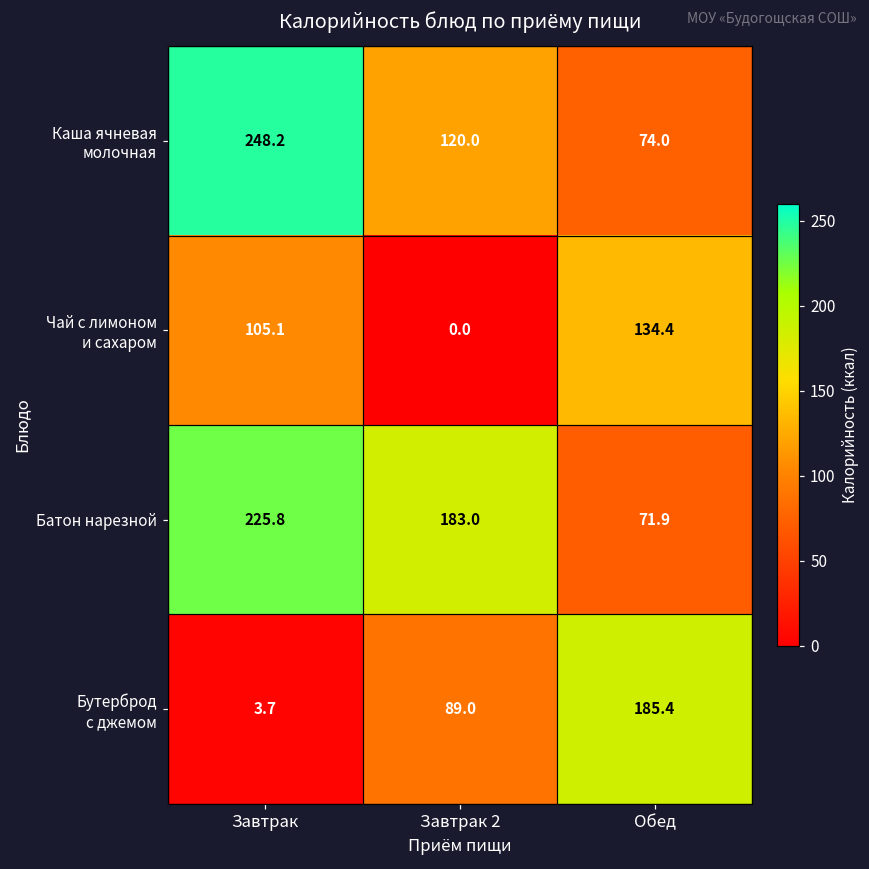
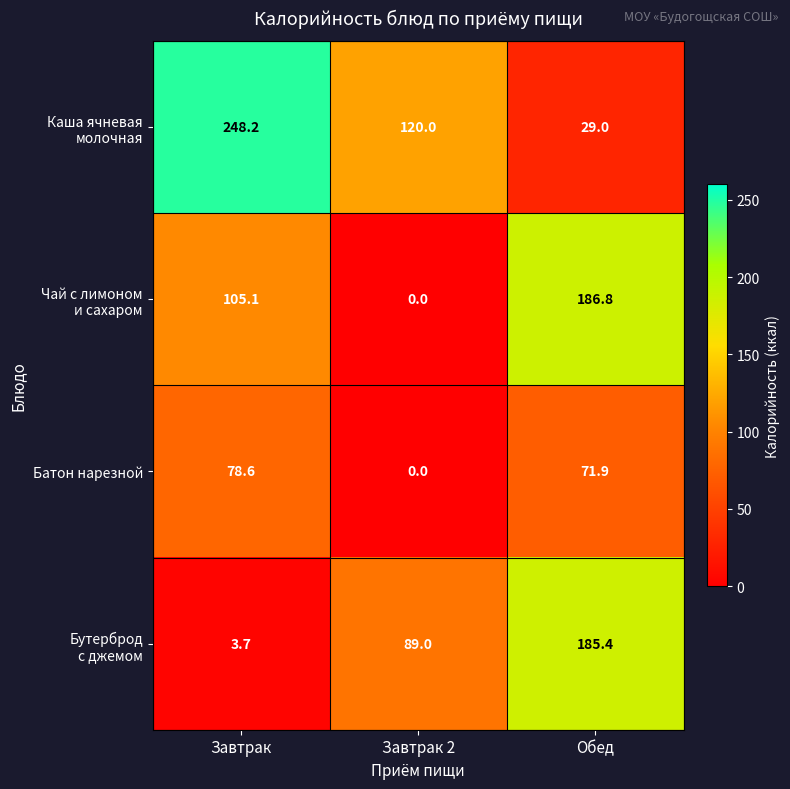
Каша ячневая молочная, Обед: 74.0 -> 29.0
Чай с лимоном и сахаром, Обед: 134.4 -> 186.8
Батон нарезной, Завтрак: 225.8 -> 78.6
Батон нарезной, Завтрак 2: 183.0 -> 0.0
